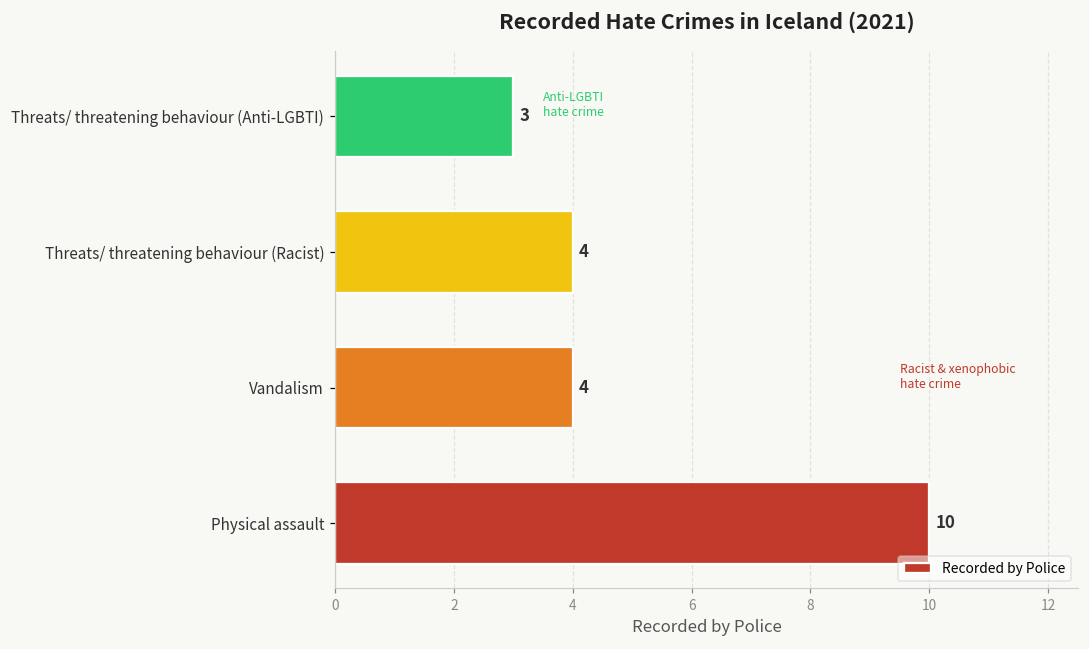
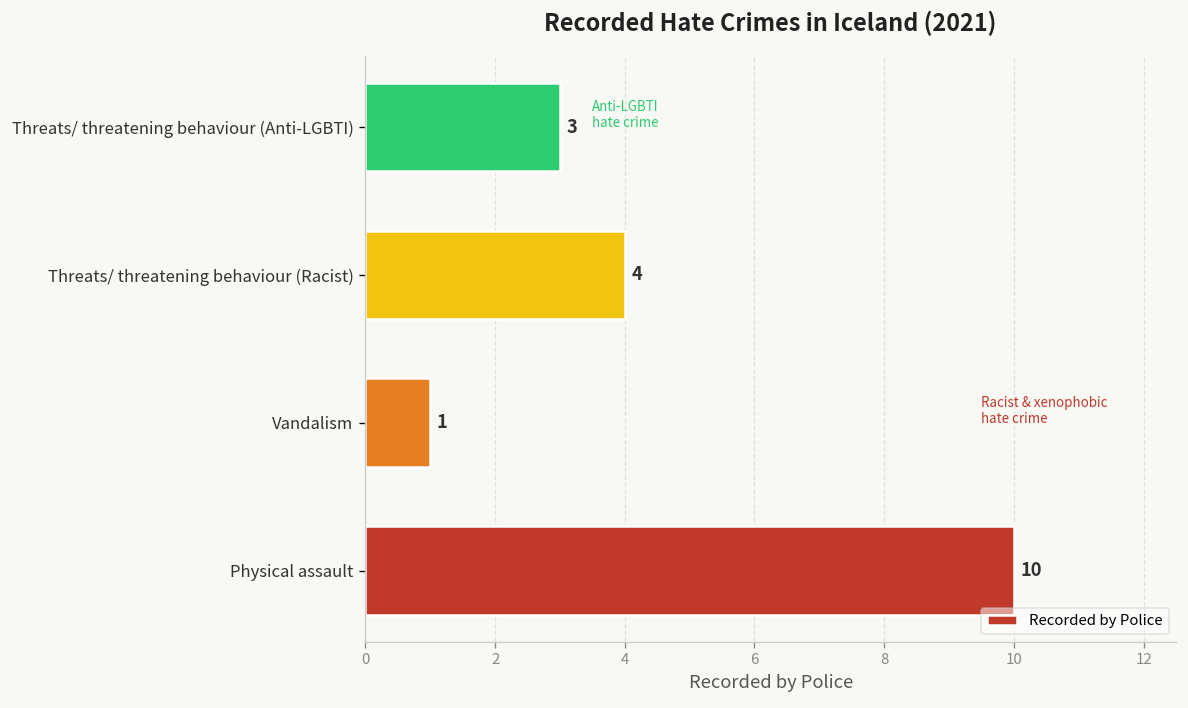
Vandalism: 4 -> 1
